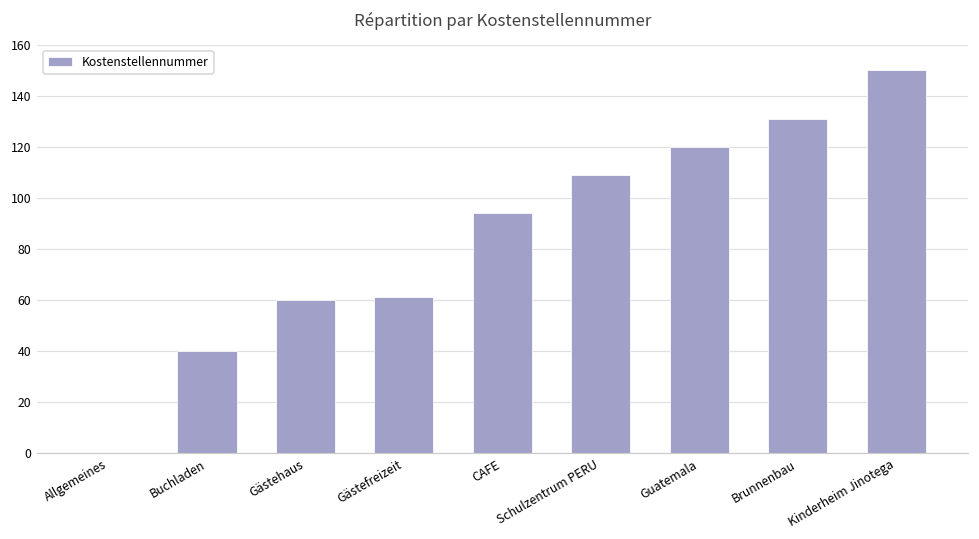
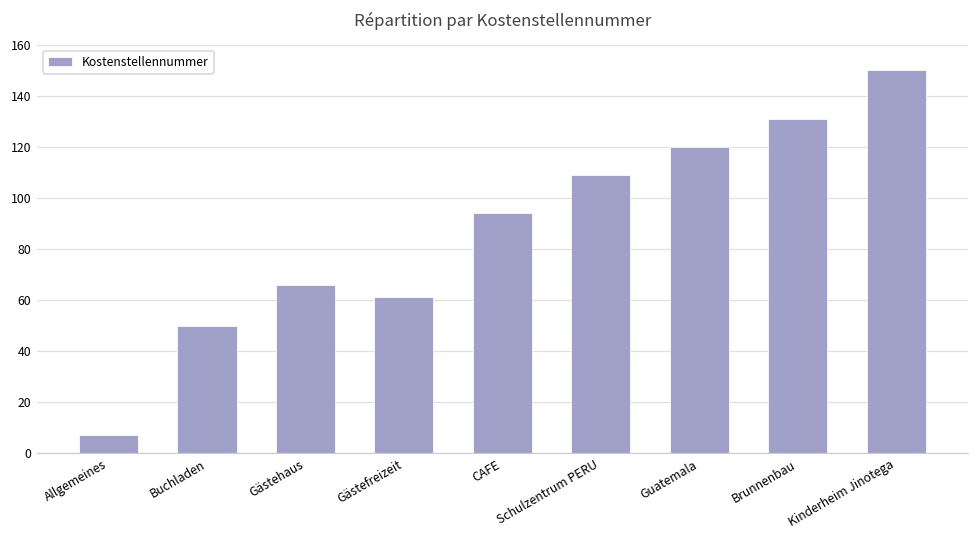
Allgemeines: 0 -> 7
Buchladen: 40 -> 50
Gästehaus: 60 -> 66
